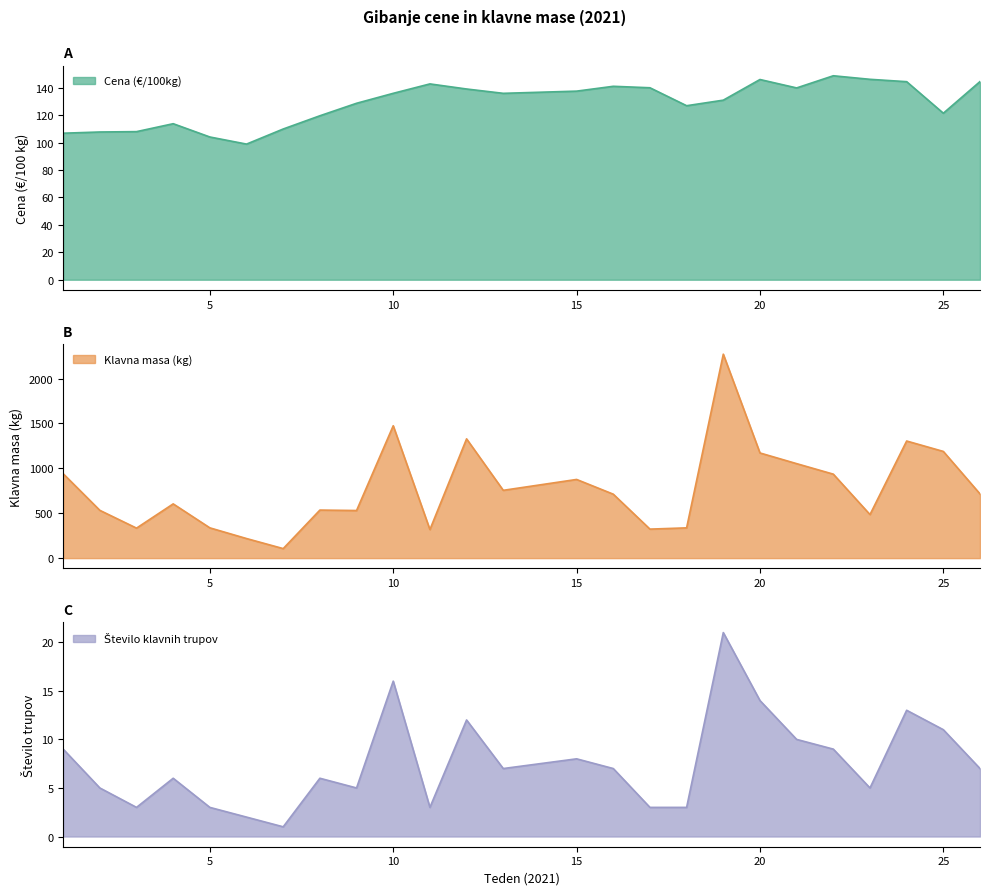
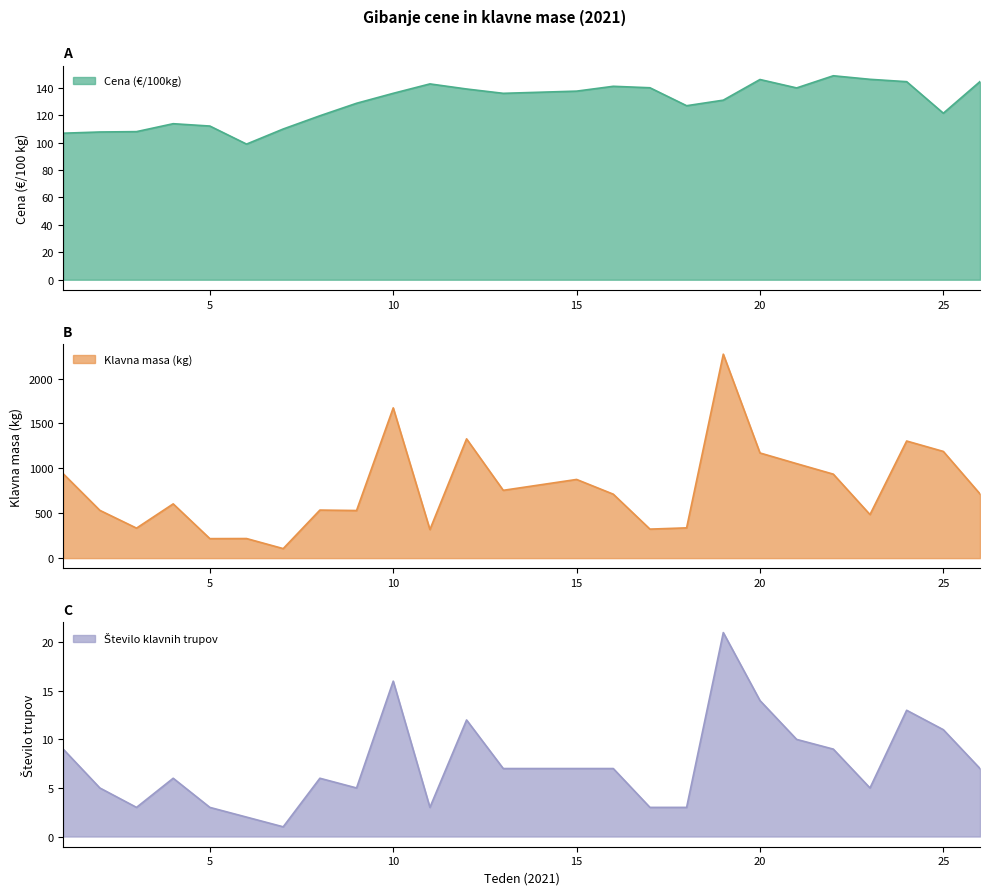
A, 5: 104 -> 112
B, 5: 300 -> 200
B, 10: 1500 -> 1700
C, 15: 8 -> 7
